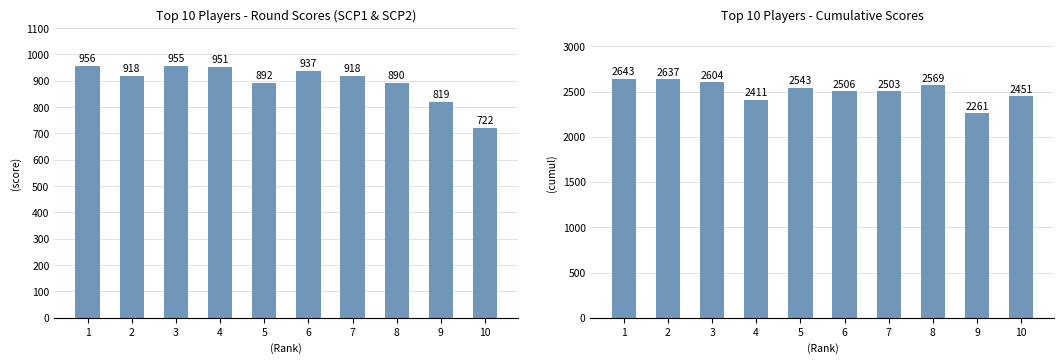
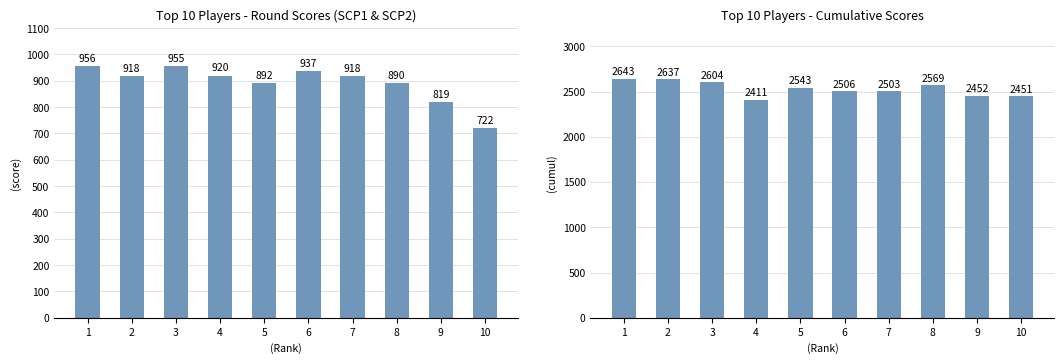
Top 10 Players - Round Scores (SCP1 & SCP2), 4: 951 -> 920
Top 10 Players - Cumulative Scores, 9: 2261 -> 2452
